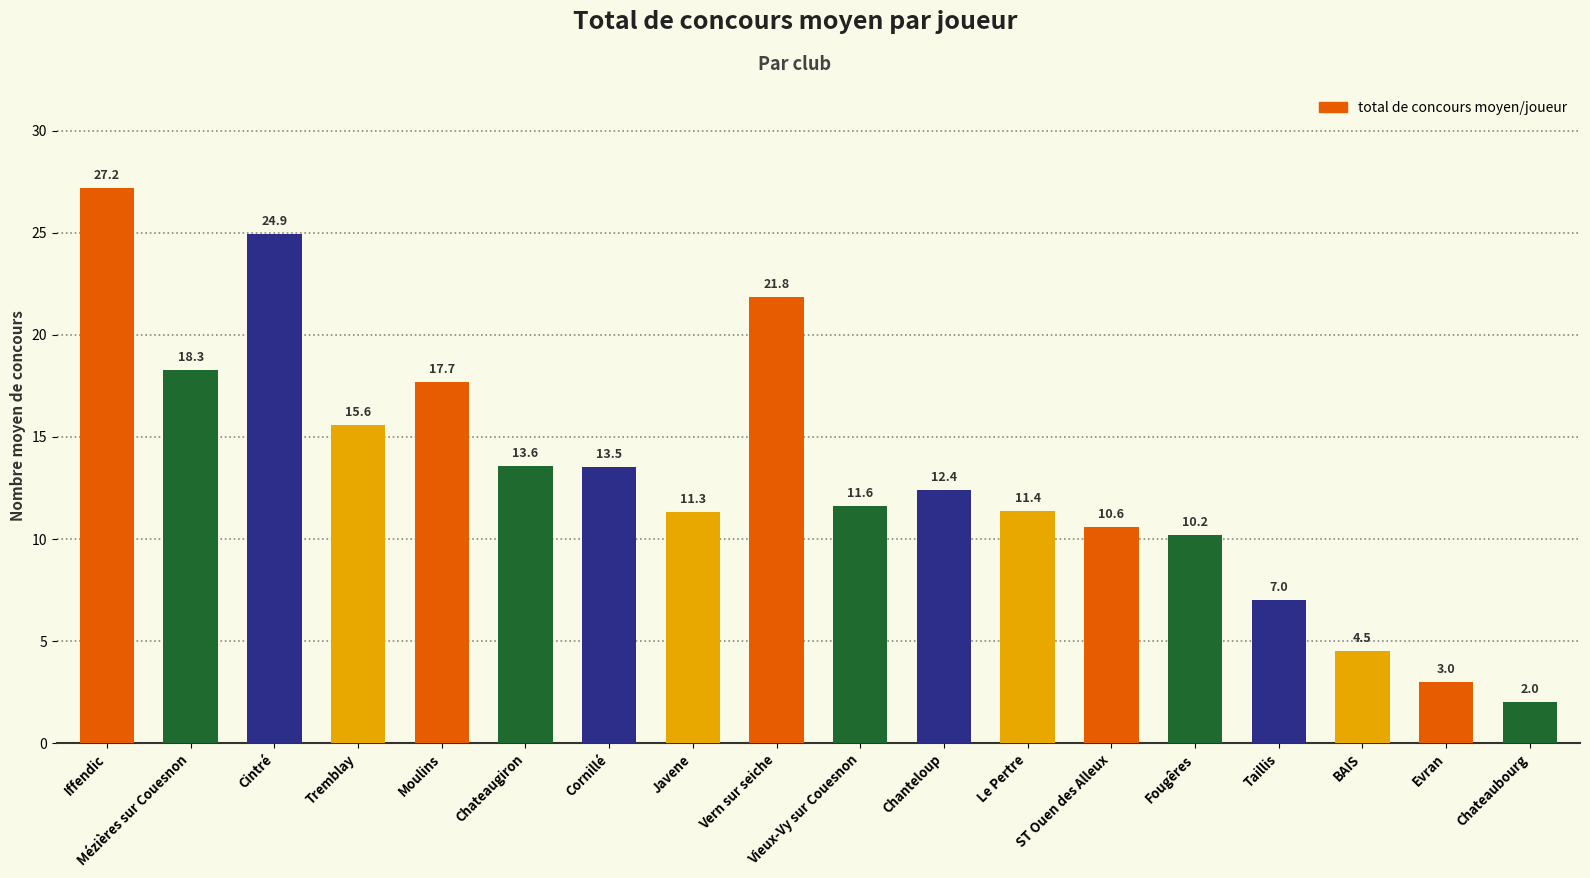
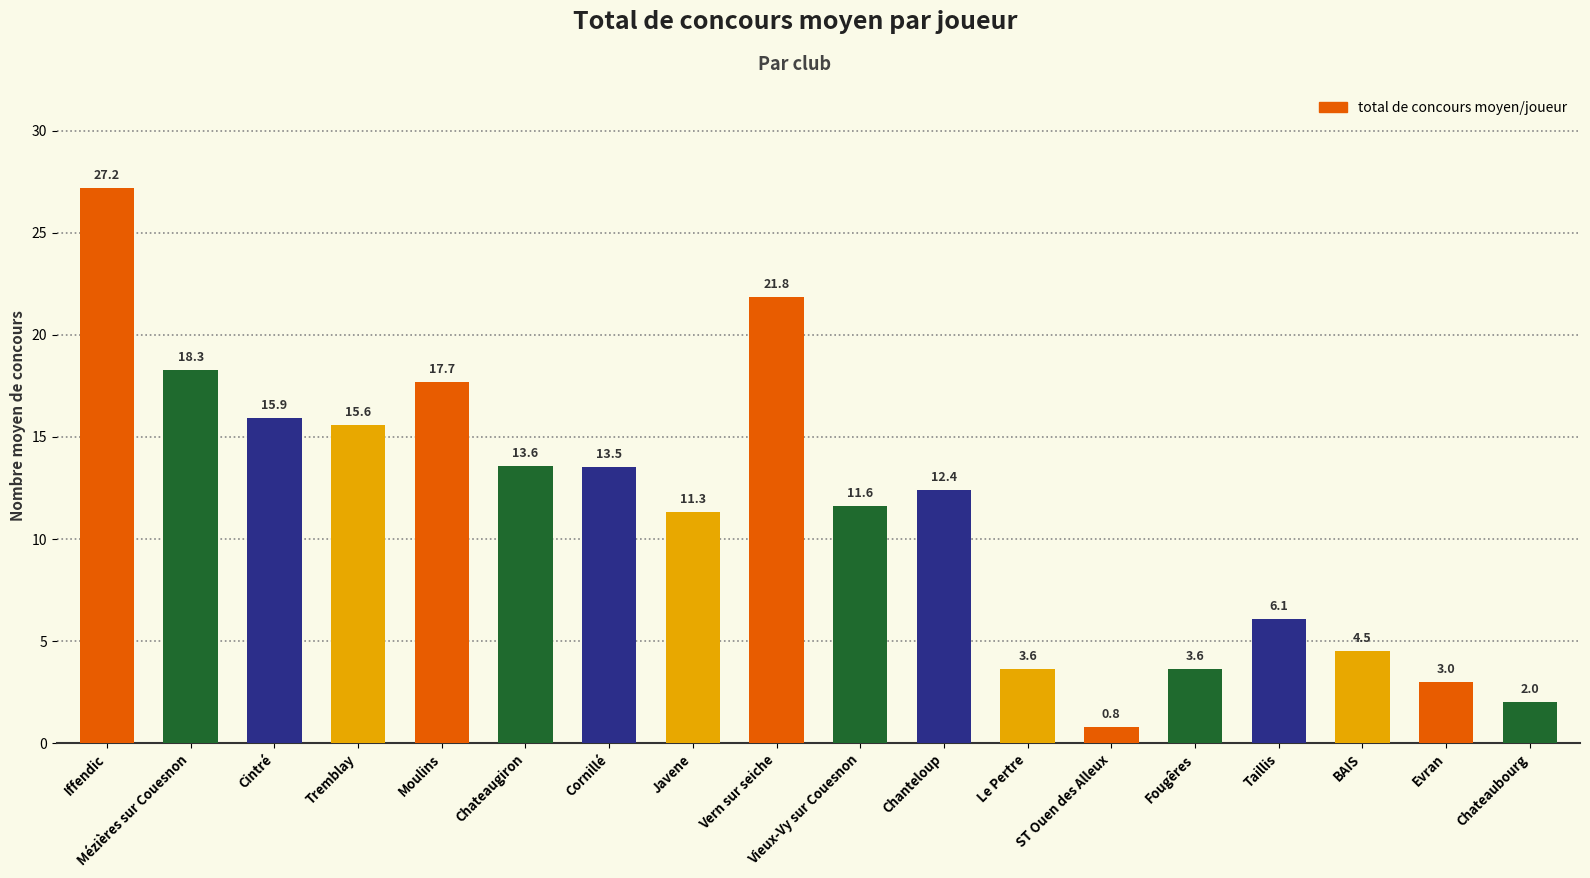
Cintré: 24.9 -> 15.9
Le Pertre: 11.4 -> 3.6
ST Ouen des Alleux: 10.6 -> 0.8
Fougêres: 10.2 -> 3.6
Taillis: 7.0 -> 6.1
